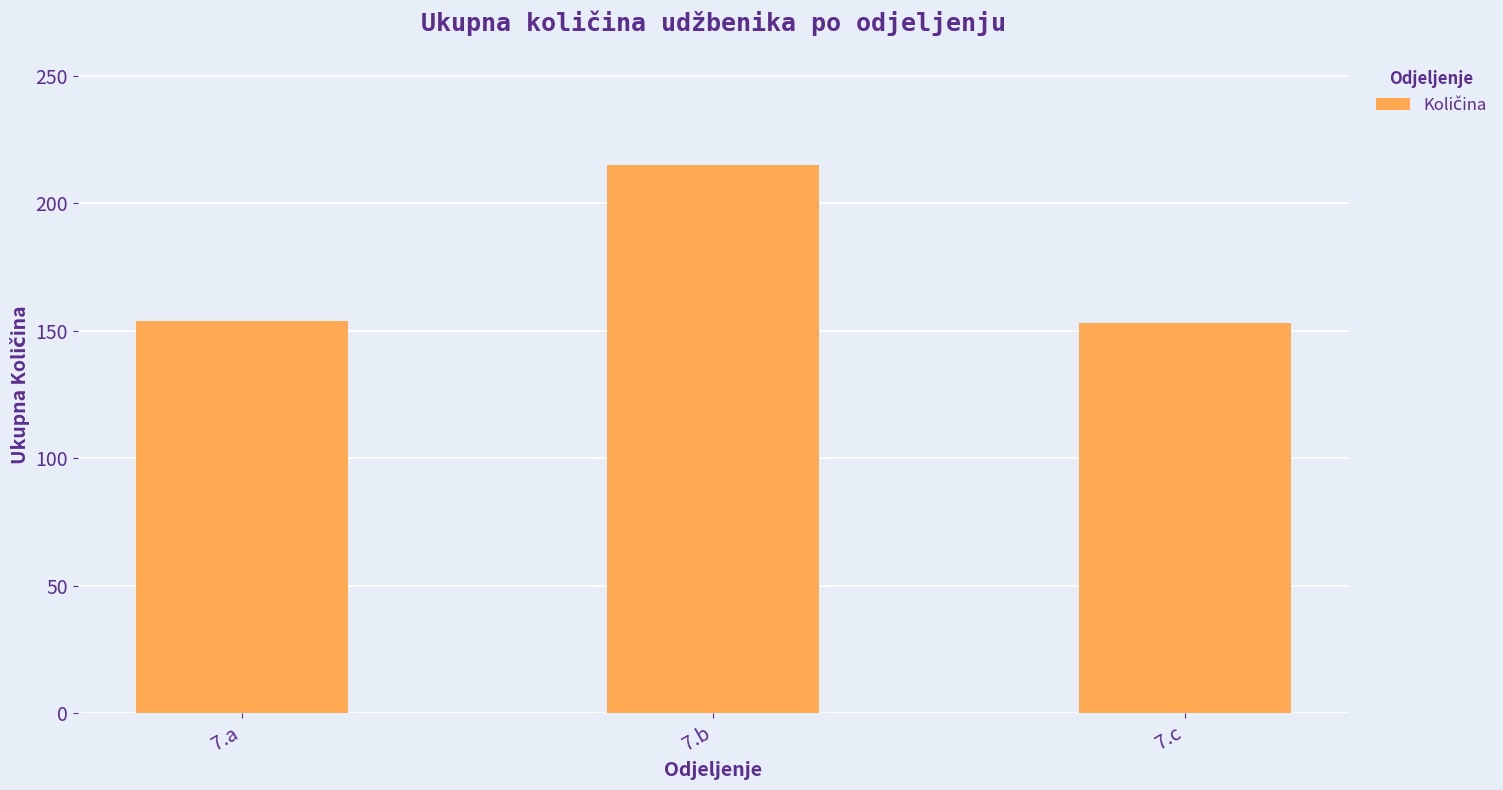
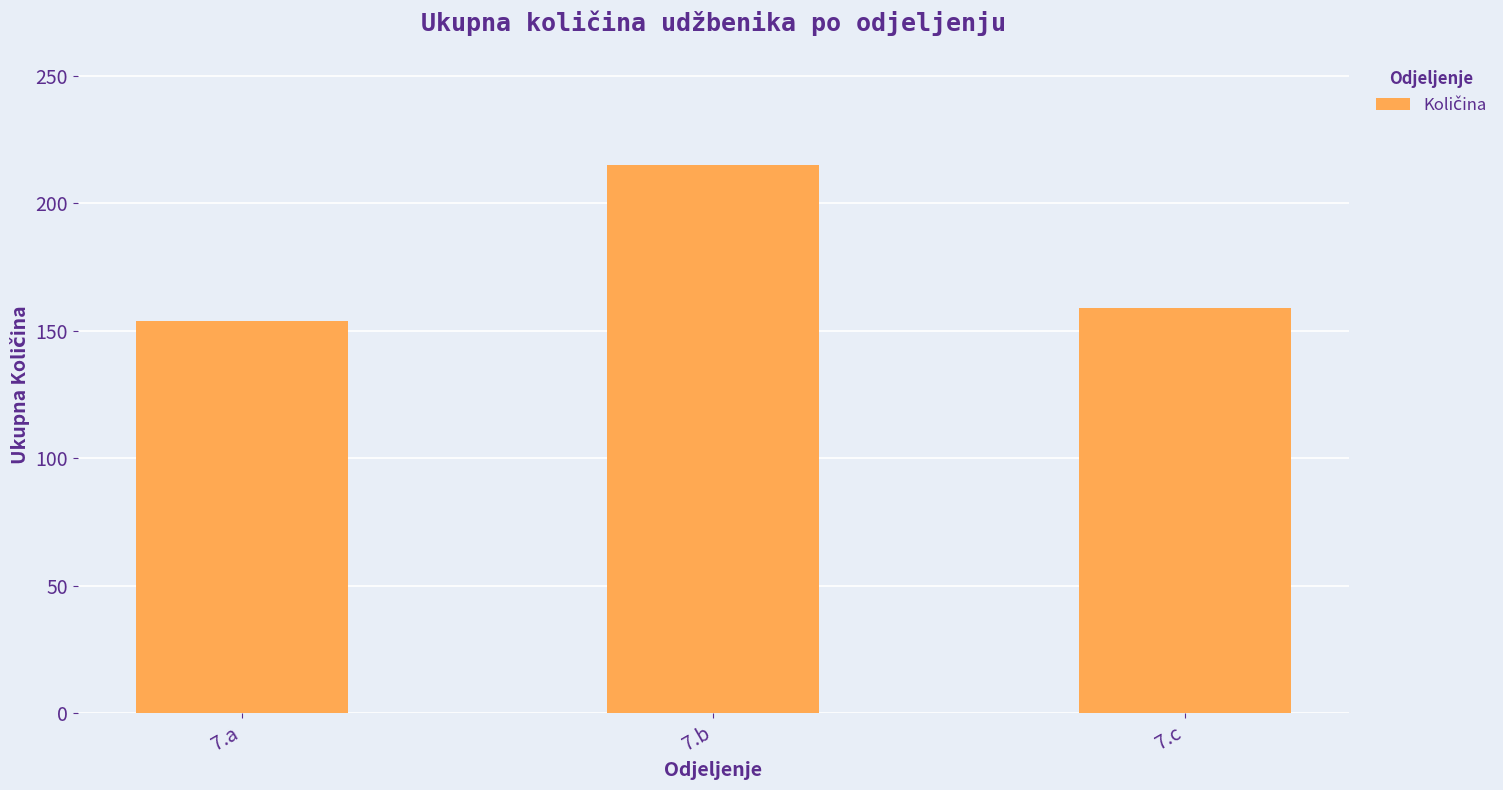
7.c: 153 -> 159
